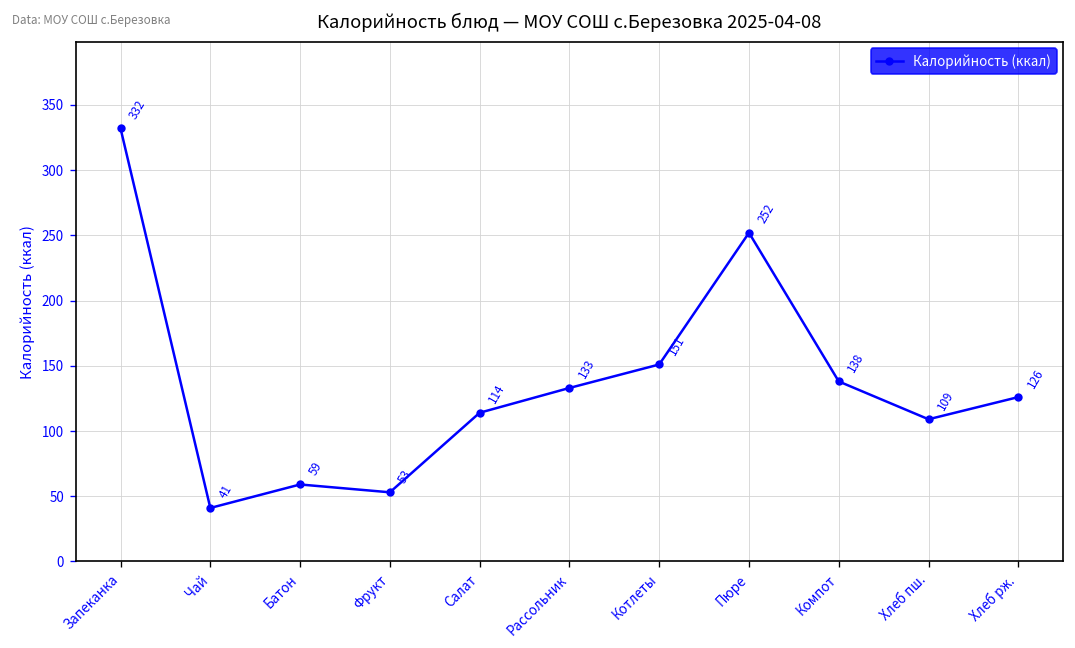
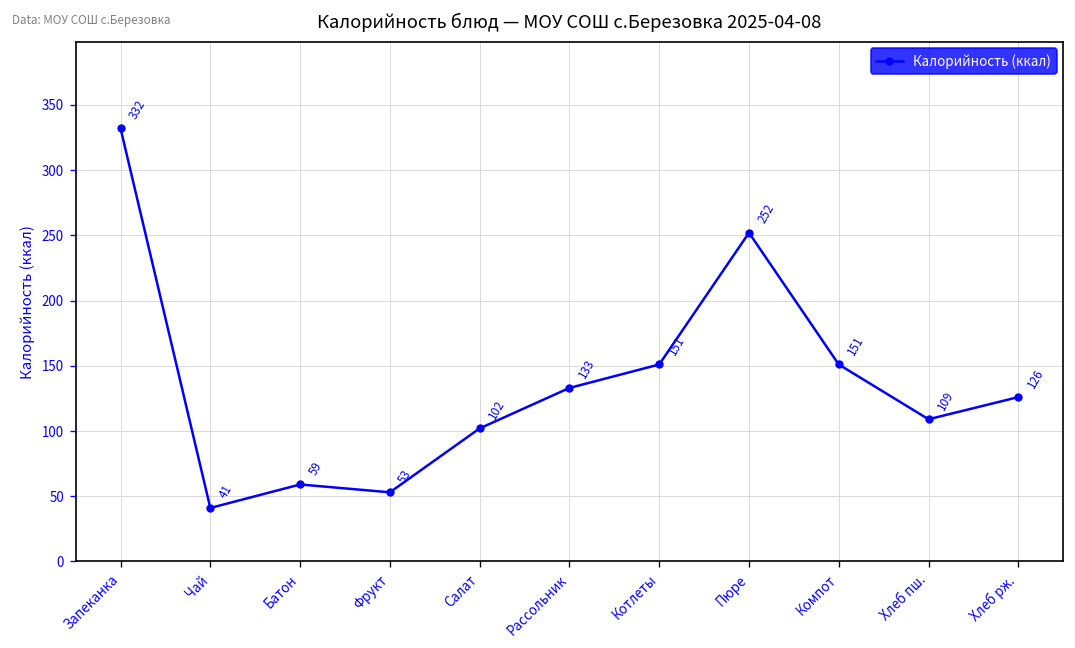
Салат: 114 -> 102
Компот: 138 -> 151
